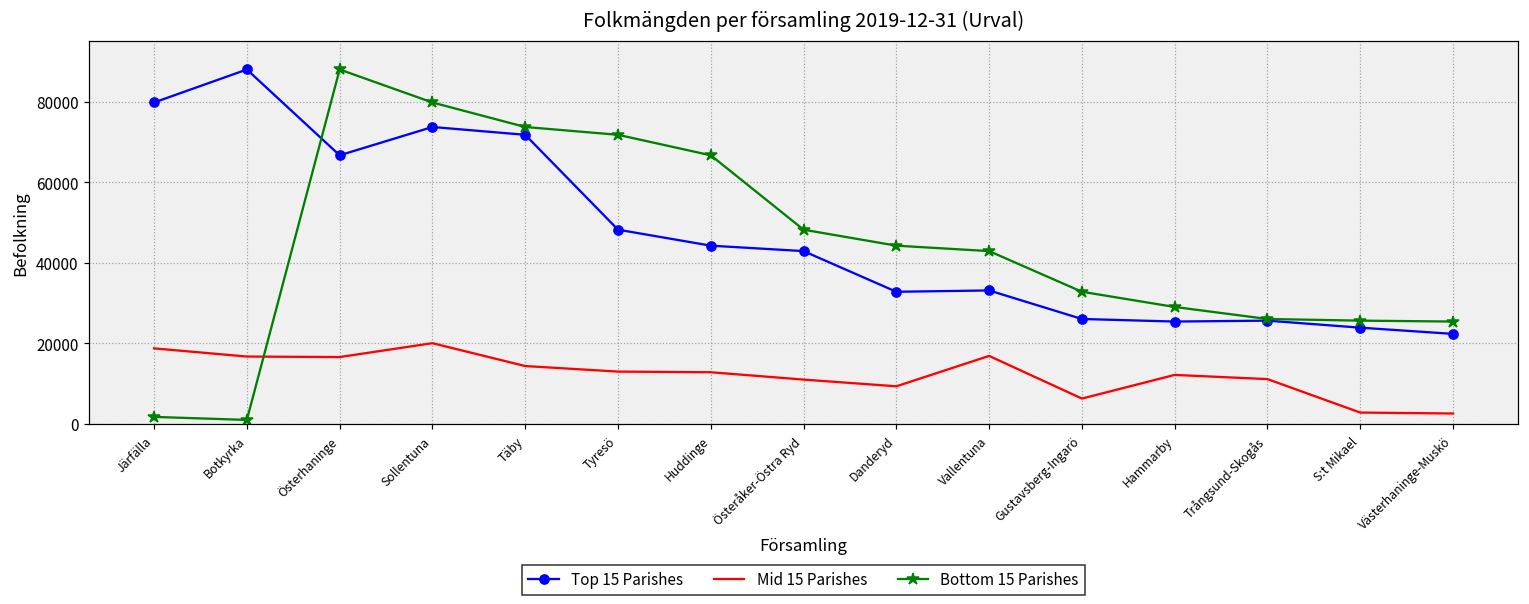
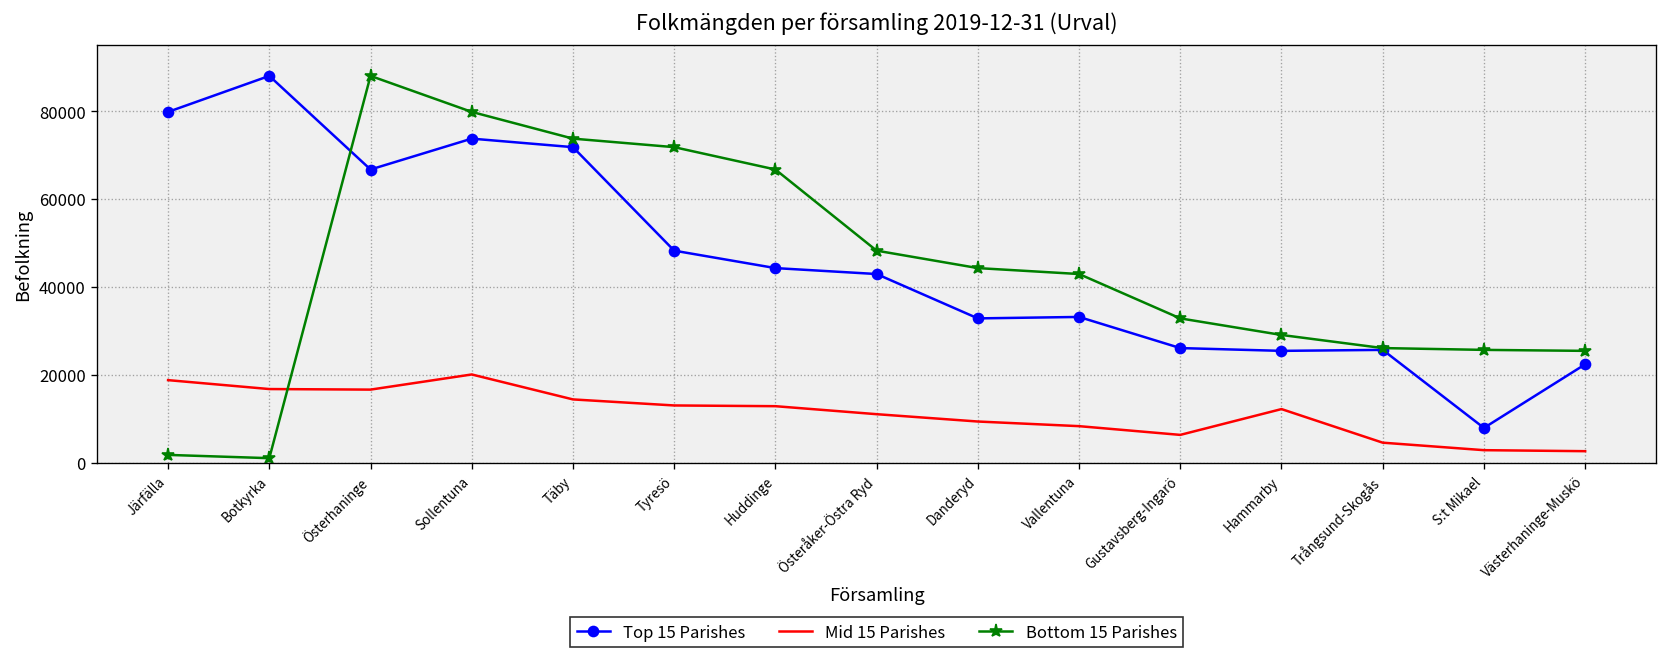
Mid 15 Parishes, Vallentuna: 17000 -> 8000
Mid 15 Parishes, Trångsund-Skogås: 11000 -> 5000
Top 15 Parishes, S:t Mikael: 24000 -> 8000
